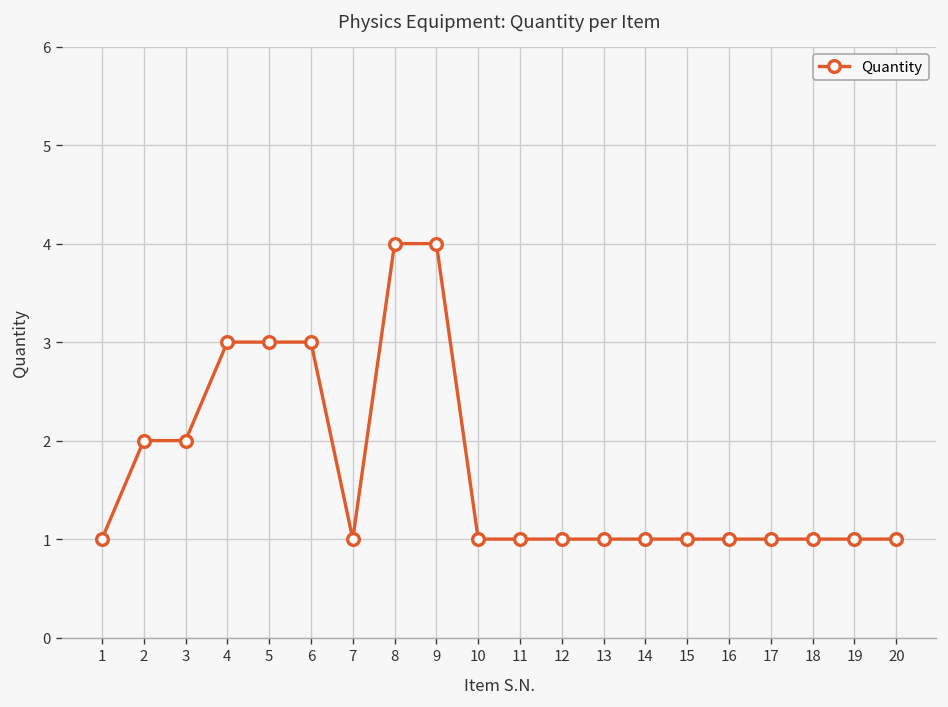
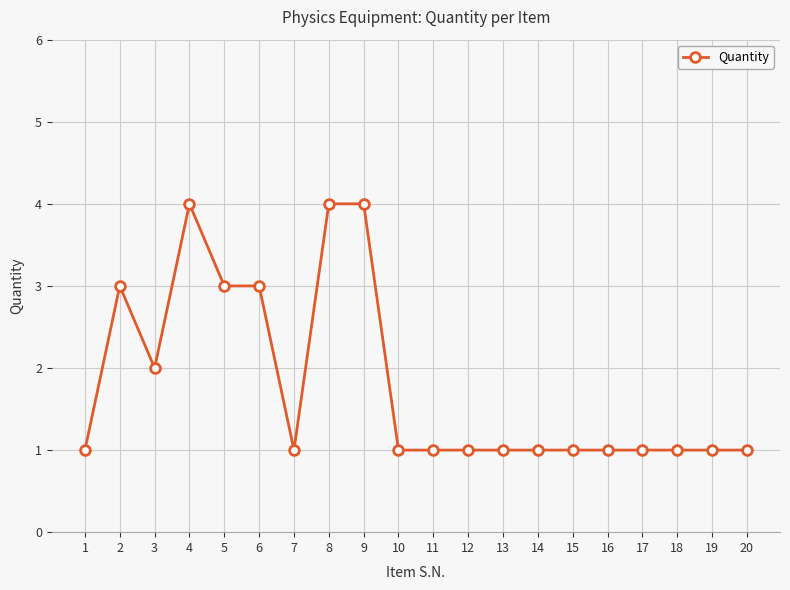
2: 2 -> 3
4: 3 -> 4
